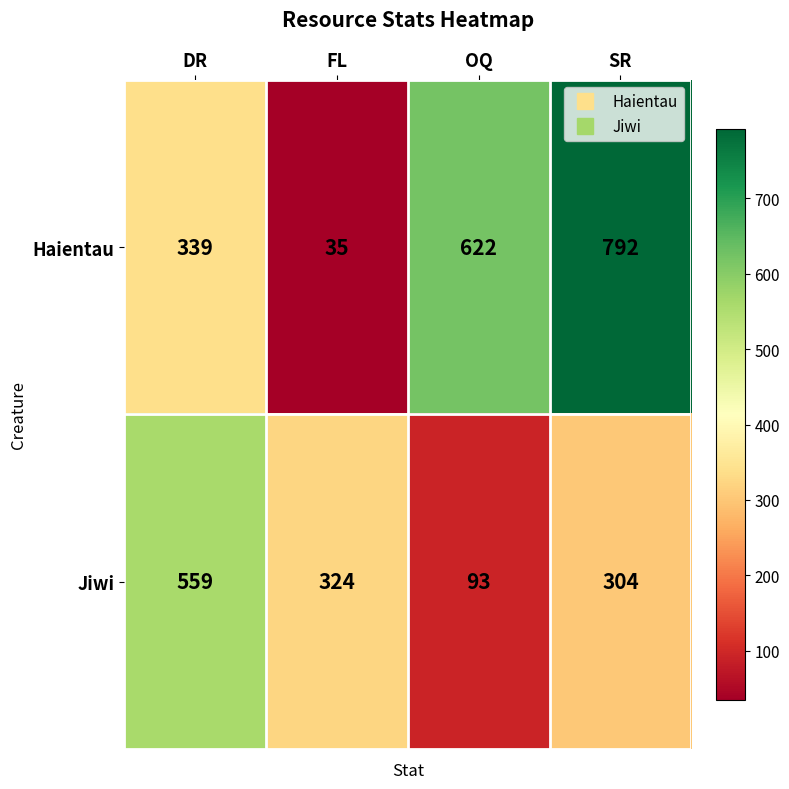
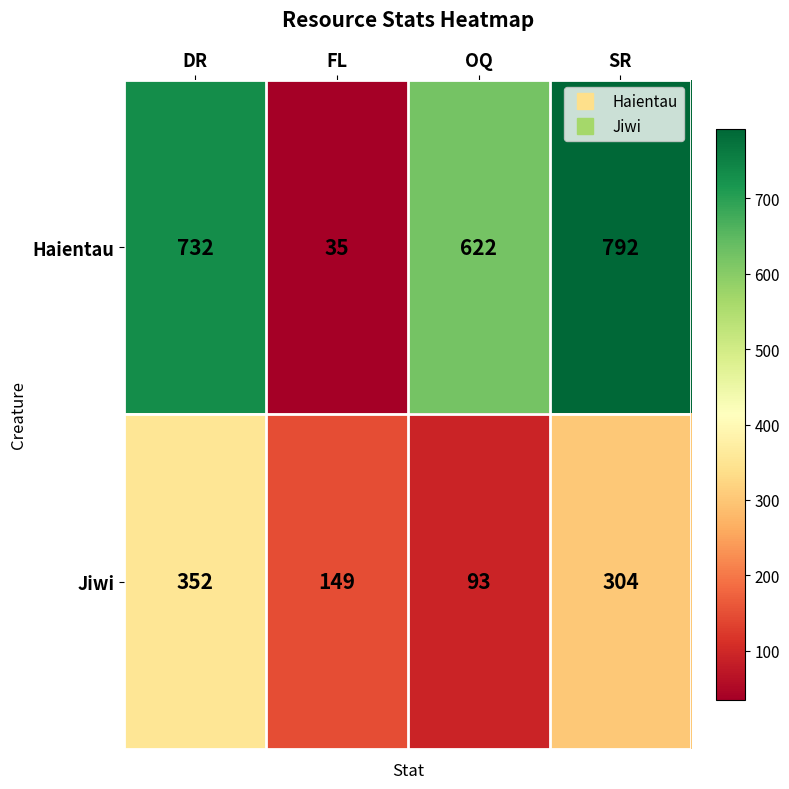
Haientau, DR: 339 -> 732
Jiwi, DR: 559 -> 352
Jiwi, FL: 324 -> 149
